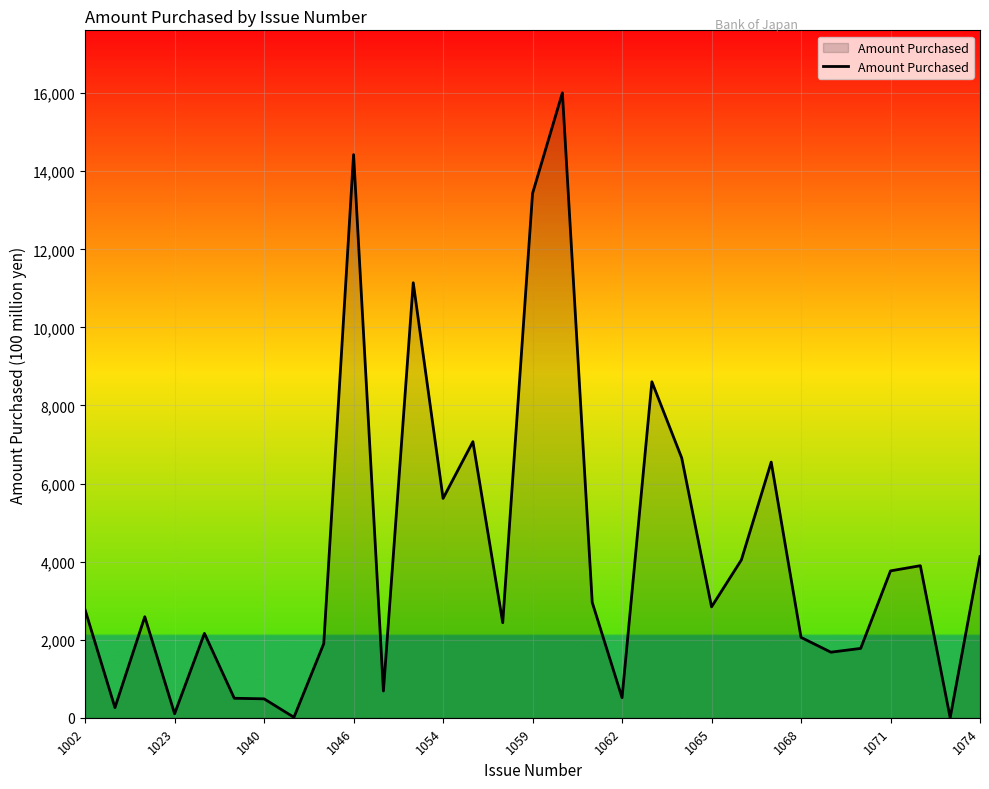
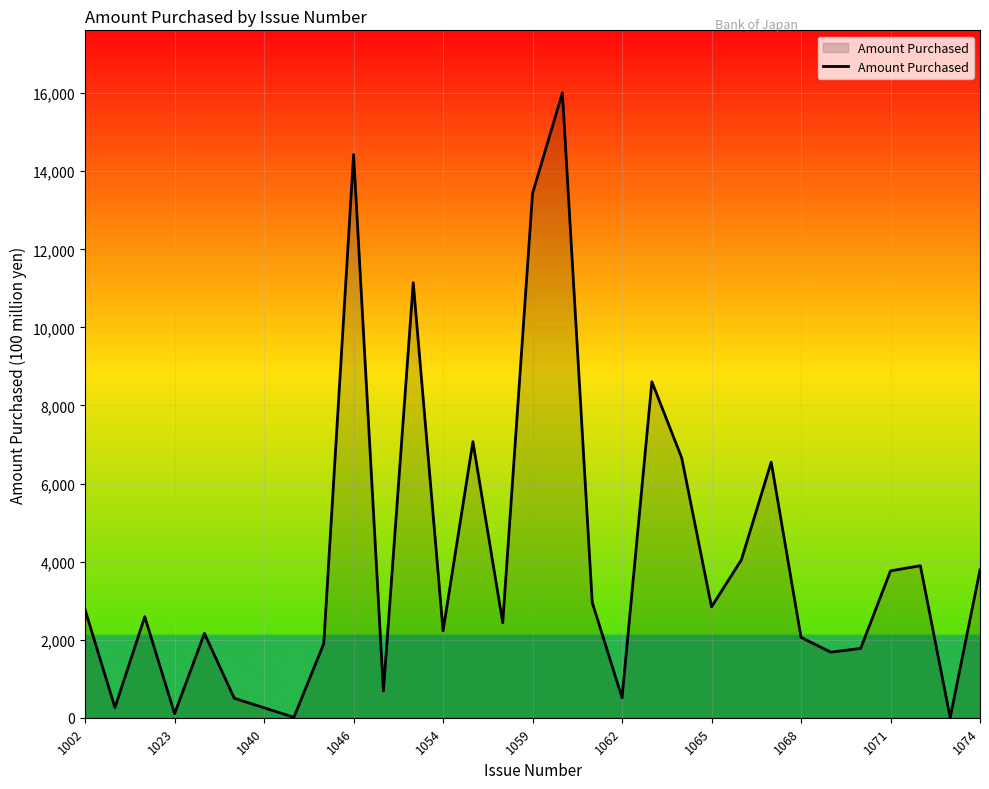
1040: 500 -> 300
1054: 5,600 -> 2,200
1074: 4,100 -> 3,800
